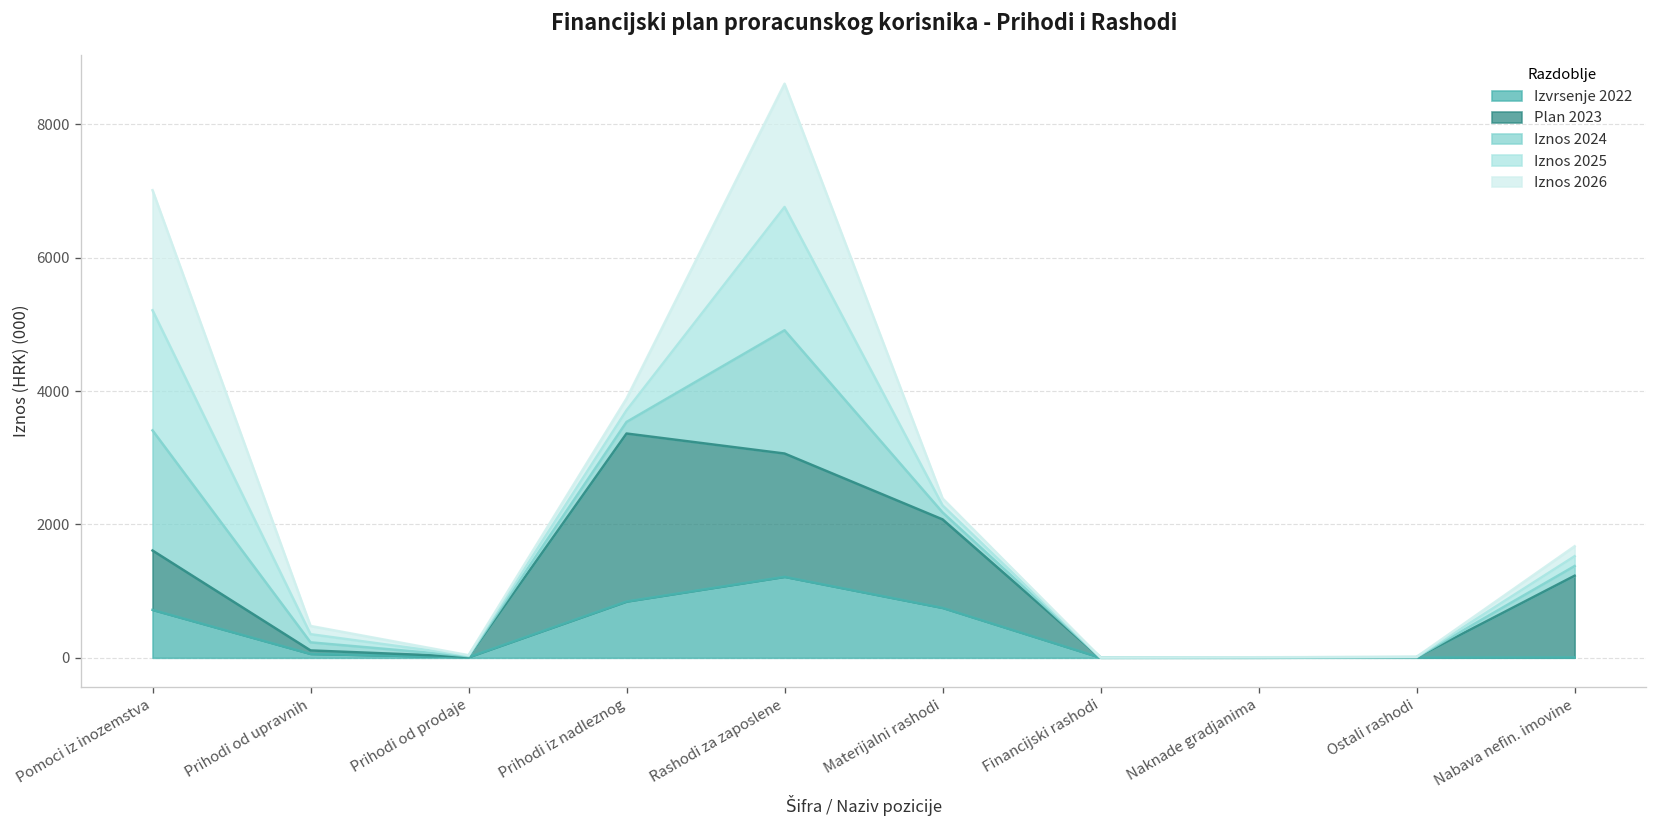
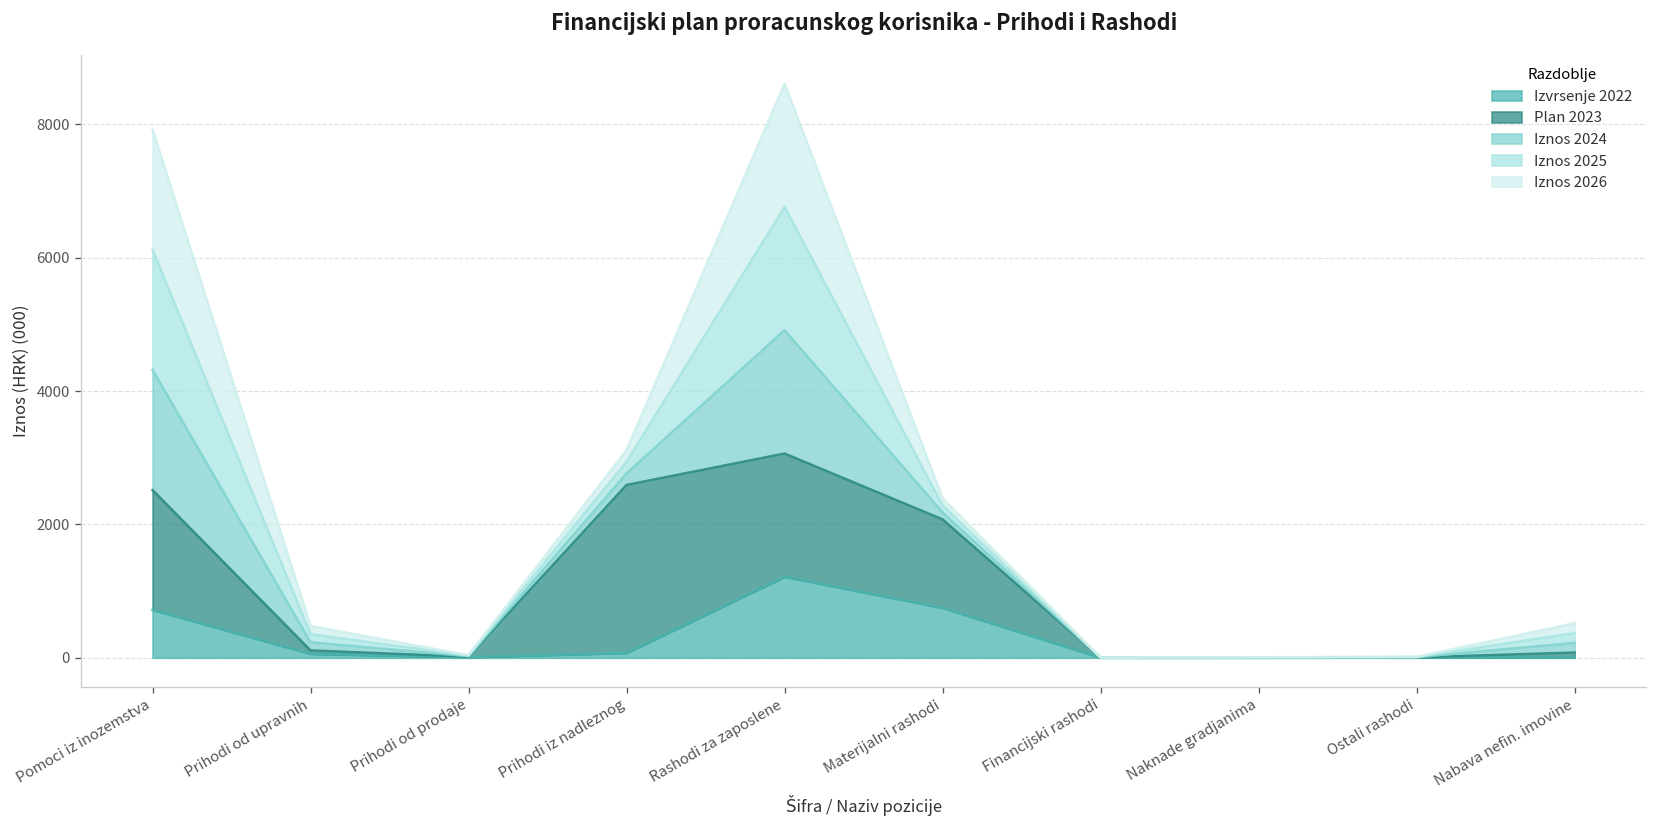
Plan 2023, Pomoci iz inozemstva: 900 -> 1800
Izvrsenje 2022, Prihodi iz nadleznog: 800 -> 100
Plan 2023, Nabava nefin. imovine: 1200 -> 100
